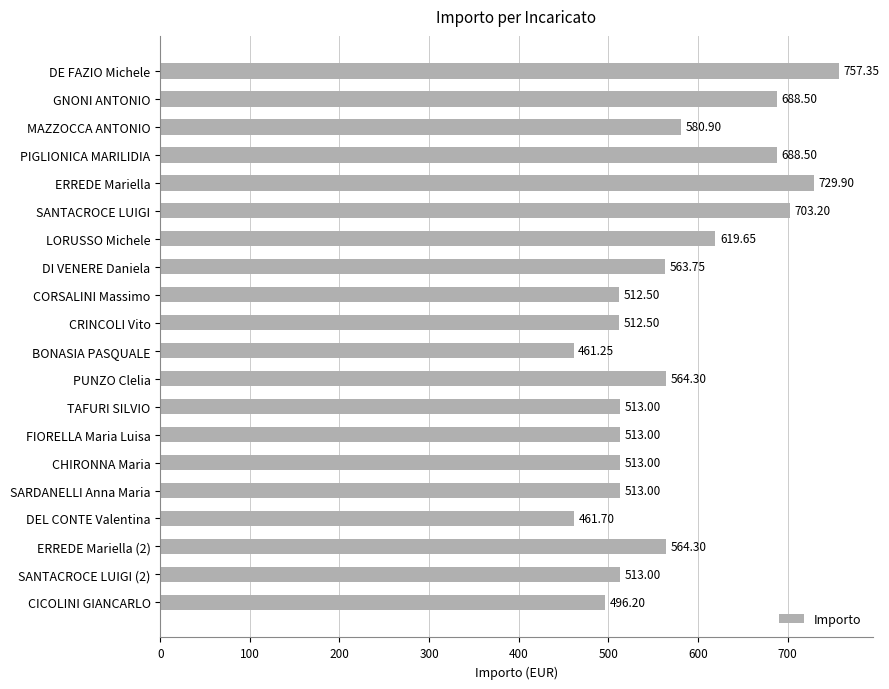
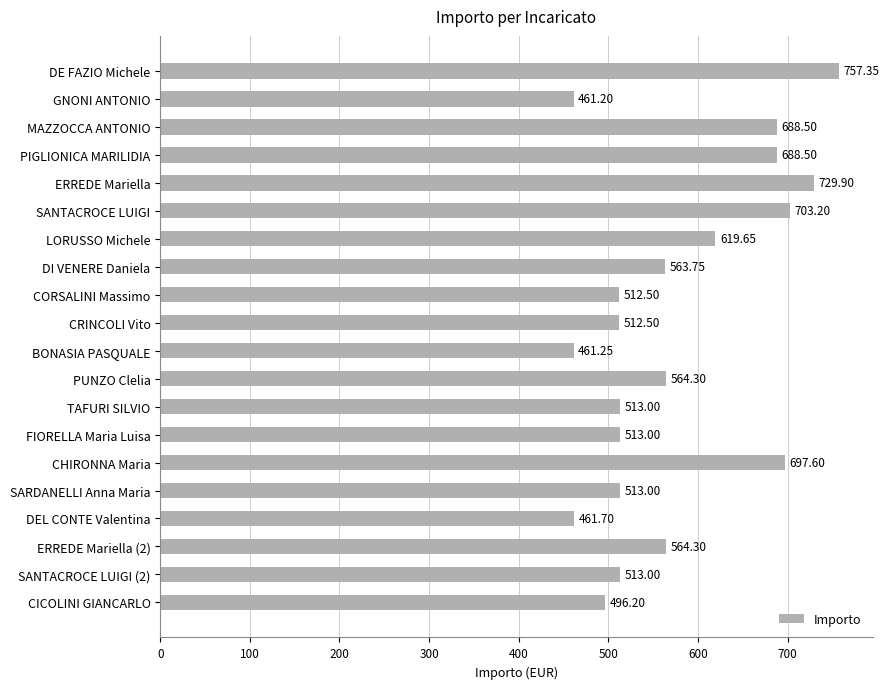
GNONI ANTONIO: 688.50 -> 461.20
MAZZOCCA ANTONIO: 580.90 -> 688.50
CHIRONNA Maria: 513.00 -> 697.60
